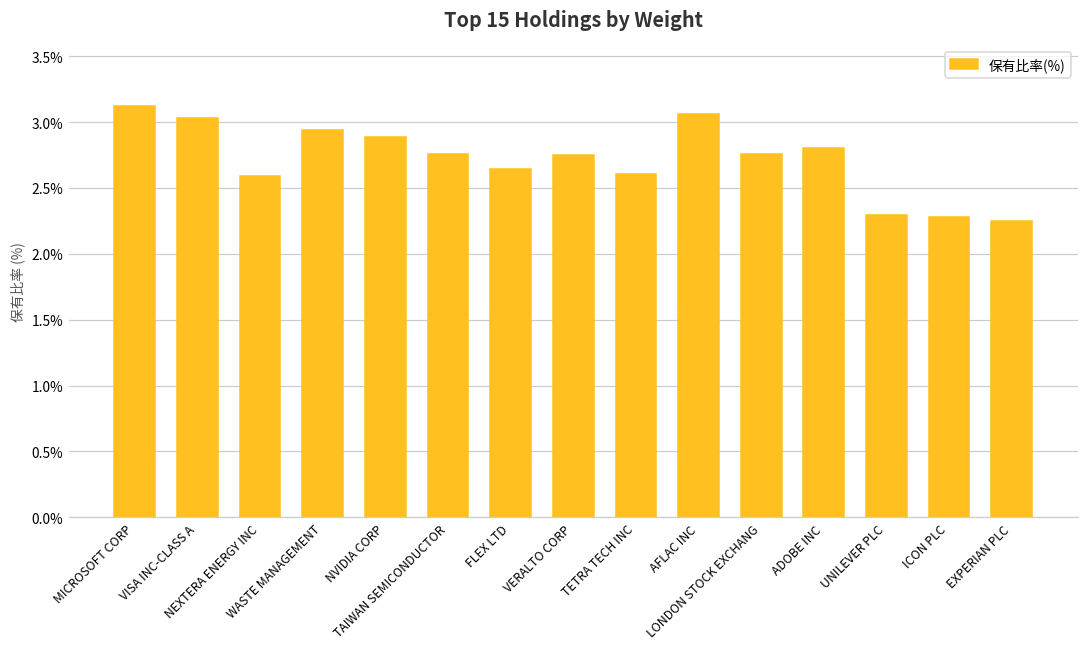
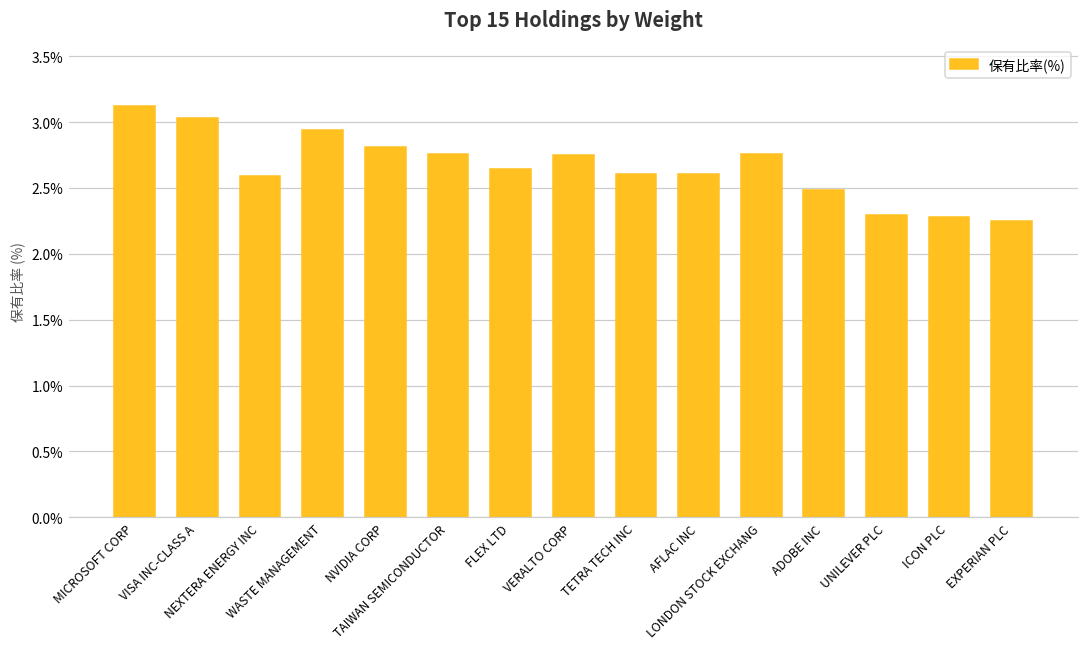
NVIDIA CORP: 2.89% -> 2.81%
AFLAC INC: 3.06% -> 2.61%
ADOBE INC: 2.81% -> 2.49%
